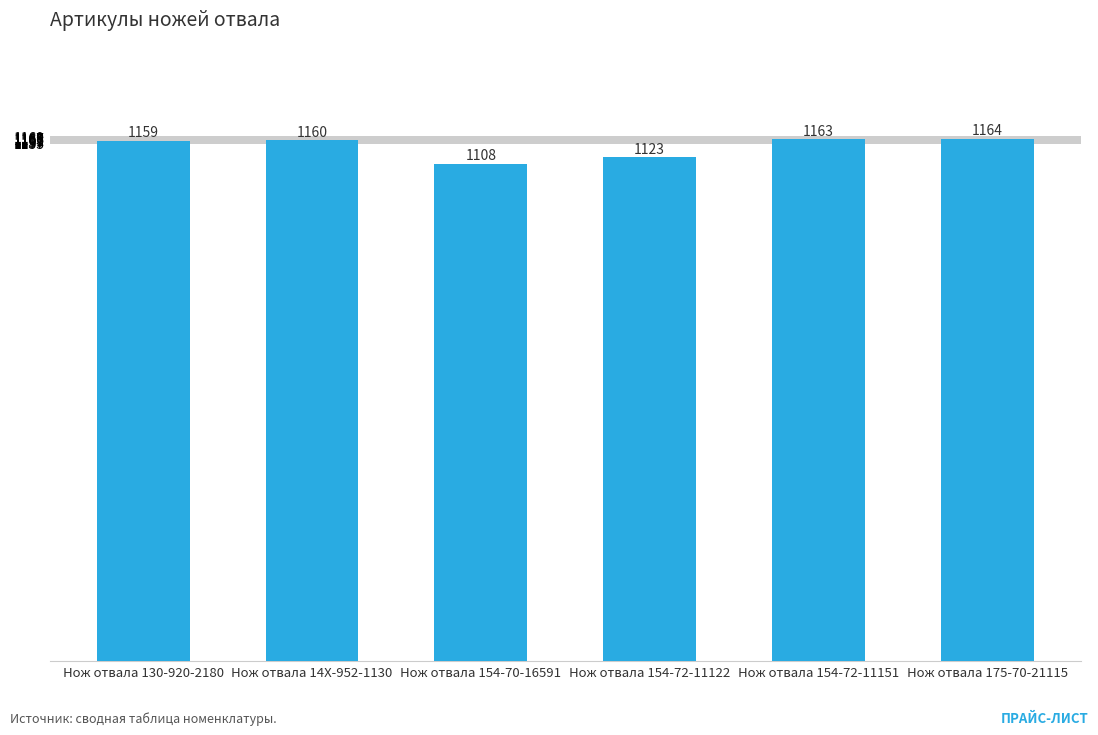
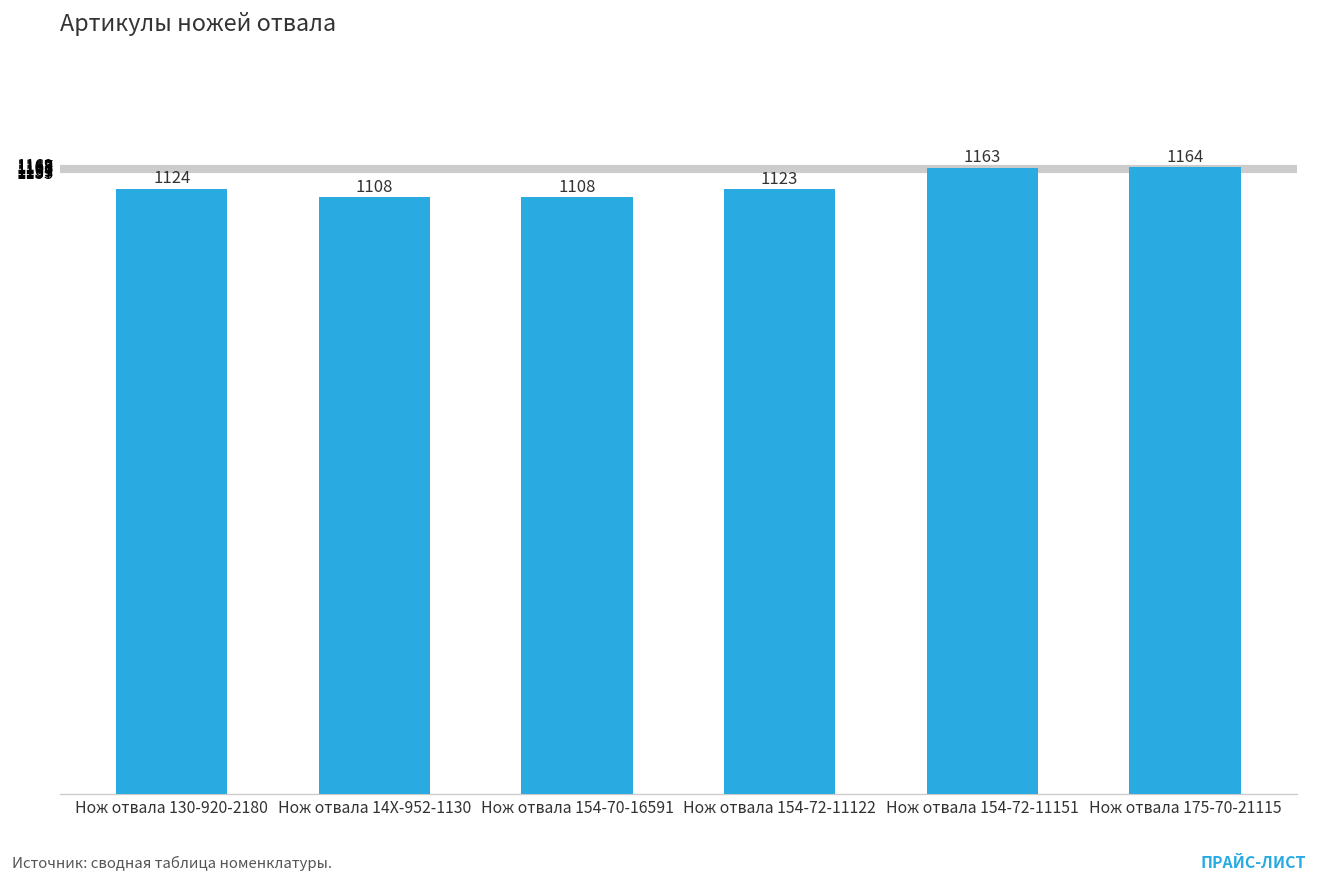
Нож отвала 130-920-2180: 1159 -> 1124
Нож отвала 14X-952-1130: 1160 -> 1108
